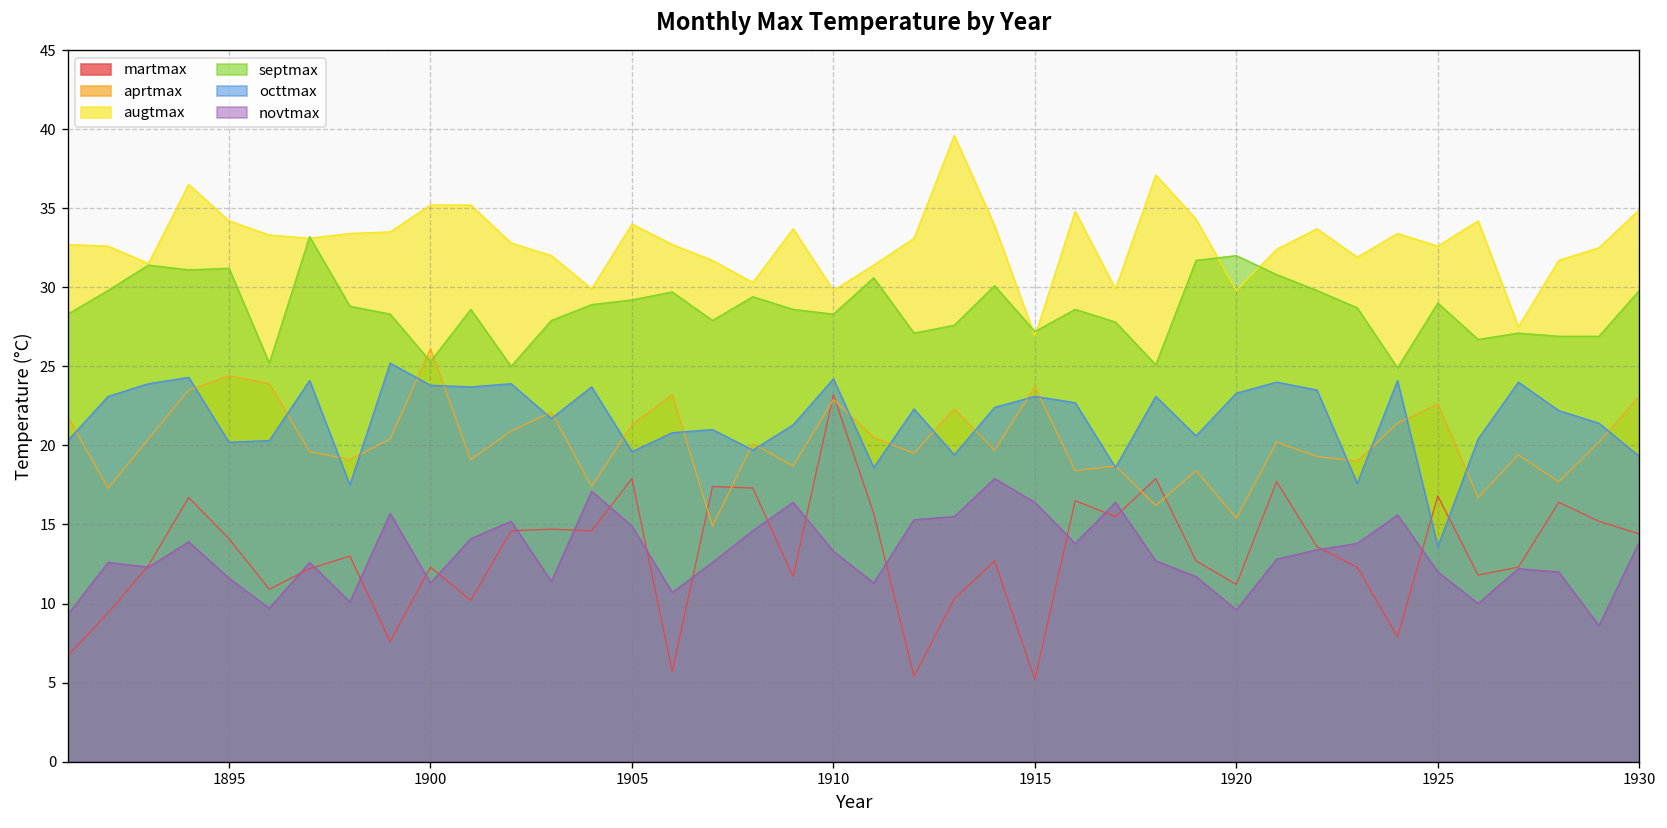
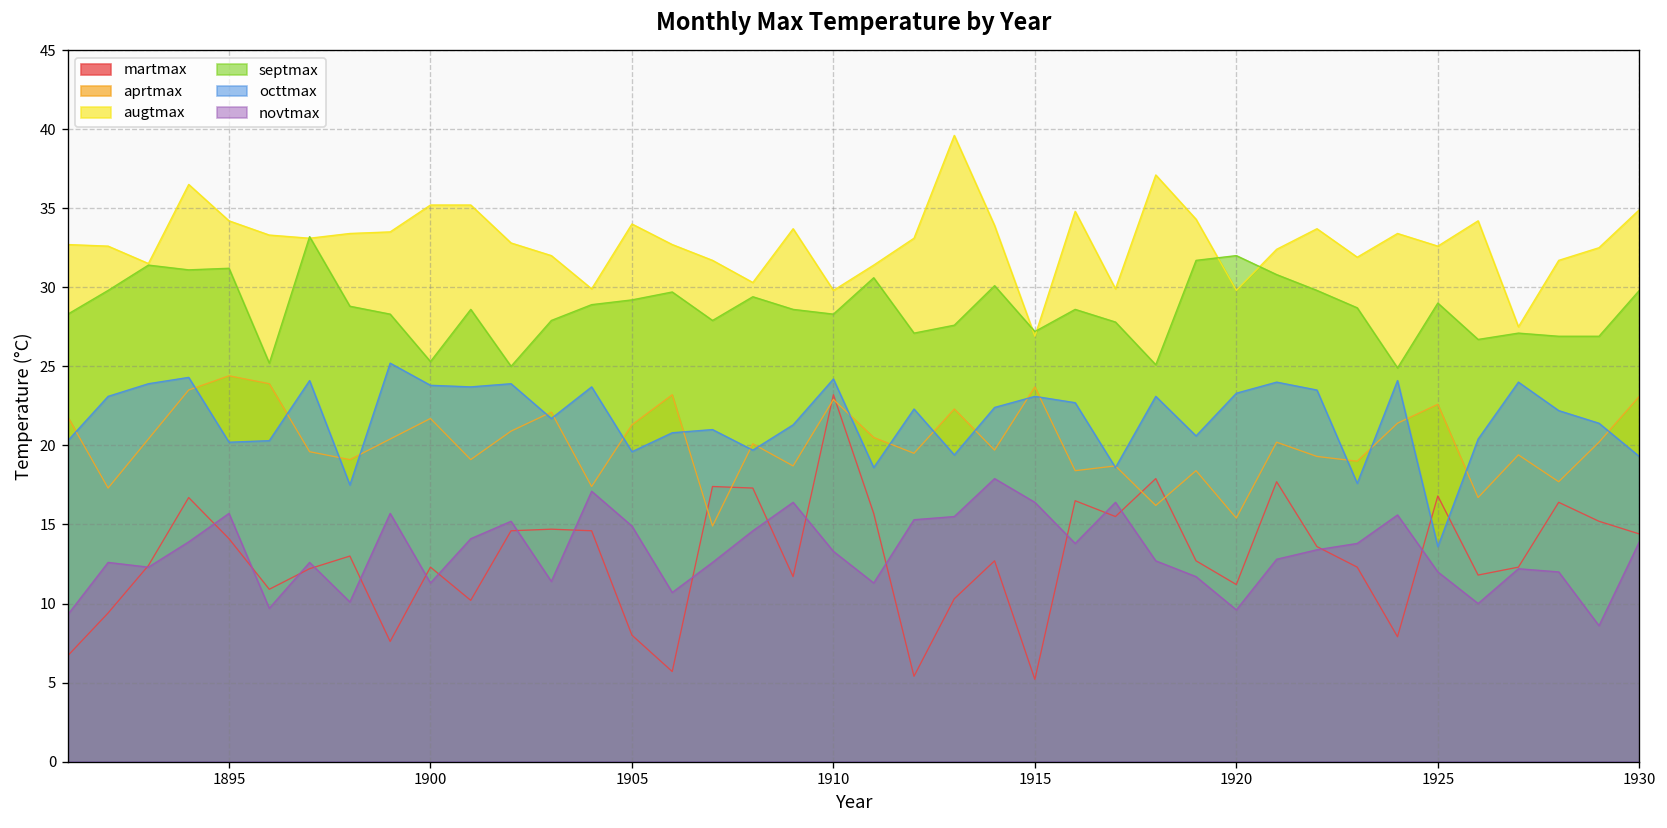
novtmax, 1895: 11.6 -> 15.7
aprtmax, 1900: 26.1 -> 21.7
martmax, 1905: 17.9 -> 8.0
